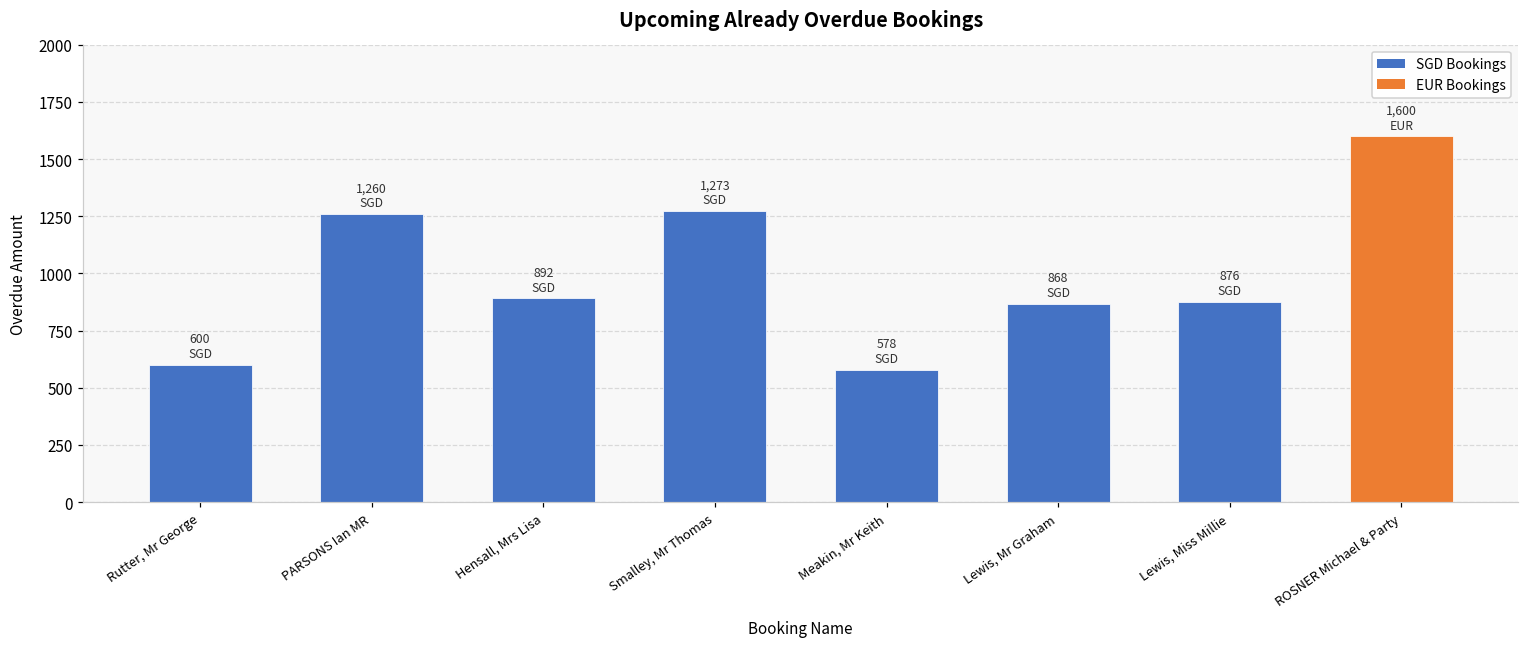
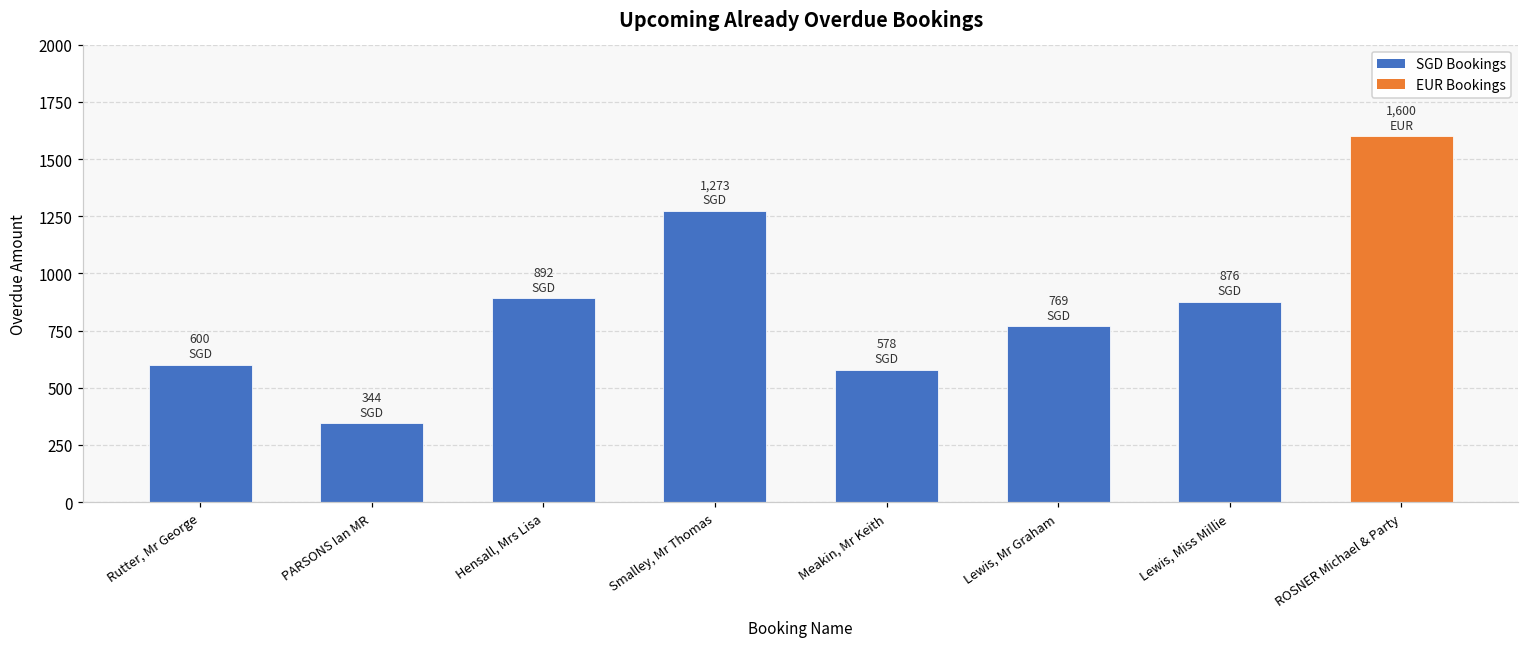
PARSONS Ian MR: 1,260 -> 344
Lewis, Mr Graham: 868 -> 769
